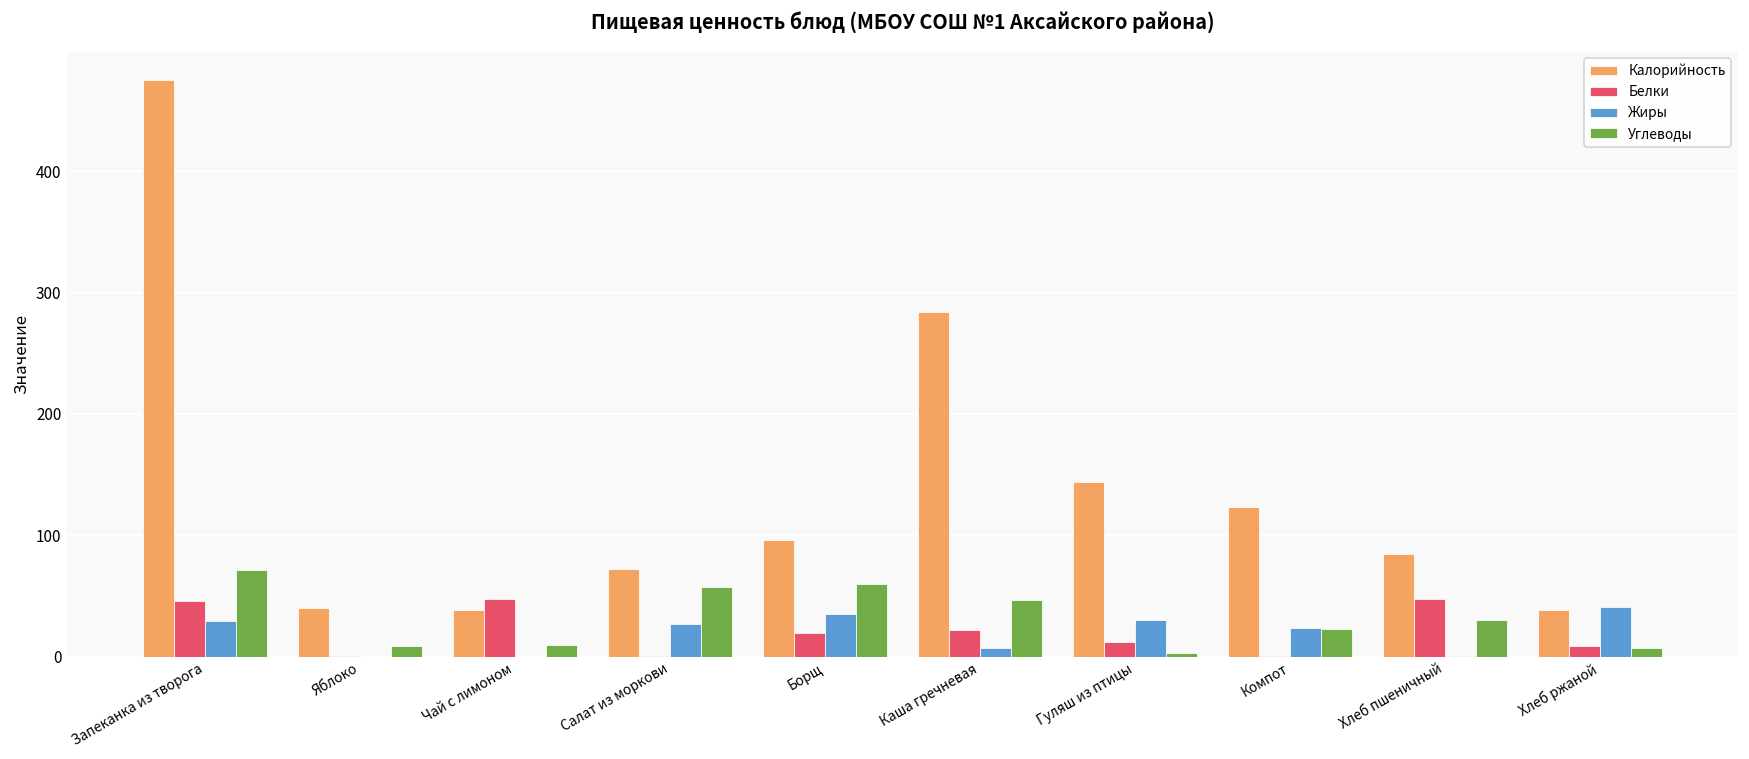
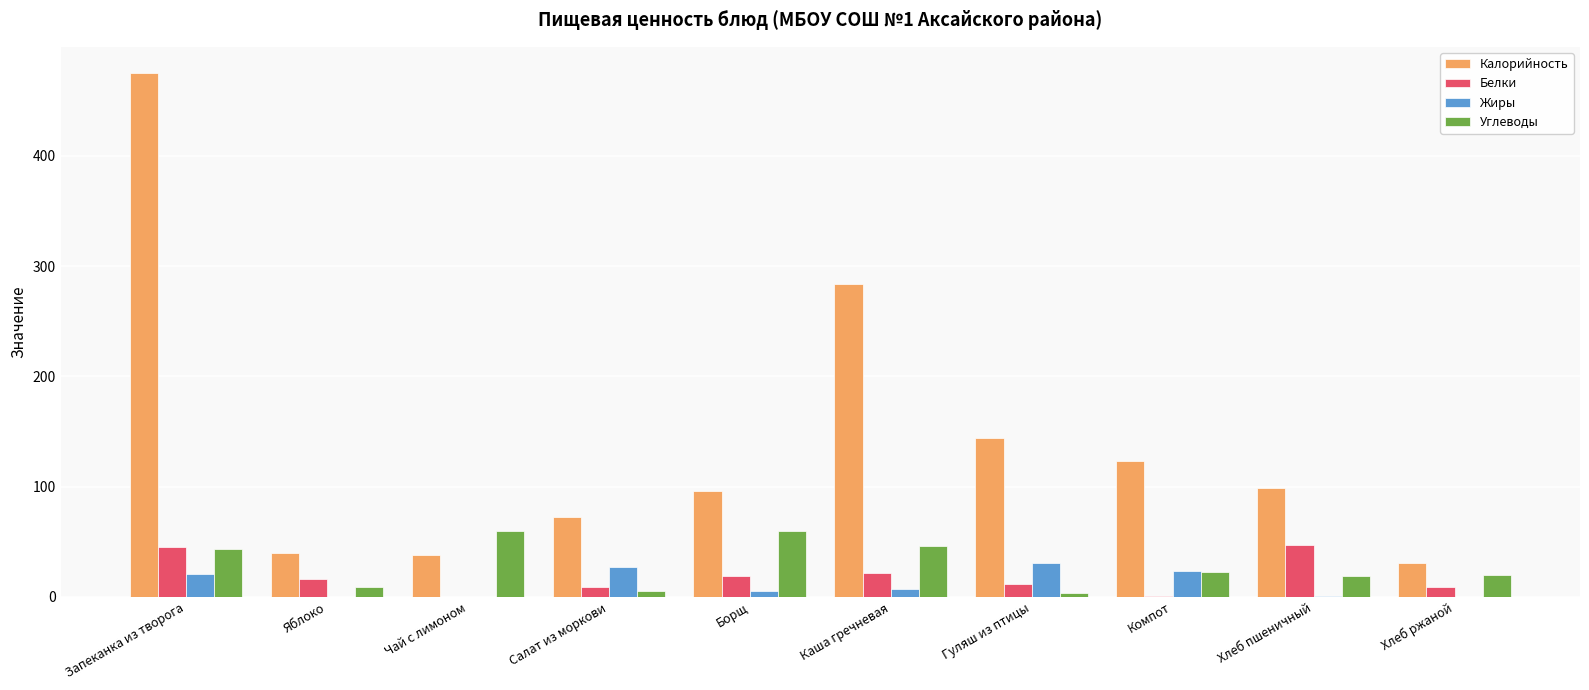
Жиры, Запеканка из творога: 29 -> 20
Углеводы, Запеканка из творога: 71 -> 43
Белки, Яблоко: 0 -> 17
Белки, Чай с лимоном: 48 -> 0
Углеводы, Чай с лимоном: 9 -> 60
Белки, Салат из моркови: 1 -> 9
Углеводы, Салат из моркови: 58 -> 5
Жиры, Борщ: 35 -> 5
Калорийность, Хлеб пшеничный: 84 -> 98
Углеводы, Хлеб пшеничный: 30 -> 19
Калорийность, Хлеб ржаной: 39 -> 31
Жиры, Хлеб ржаной: 41 -> 0
Углеводы, Хлеб ржаной: 7 -> 20
